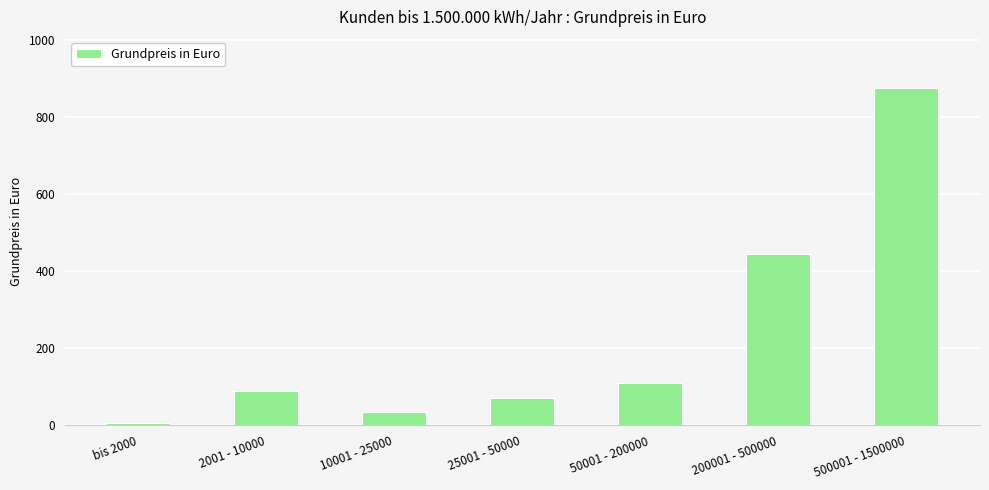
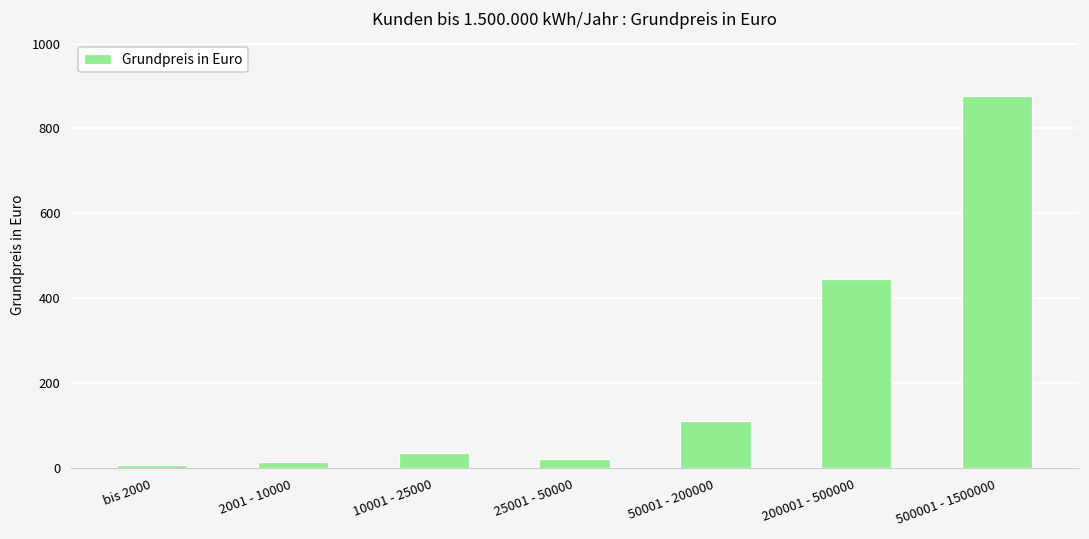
2001 - 10000: 90 -> 10
25001 - 50000: 70 -> 20
